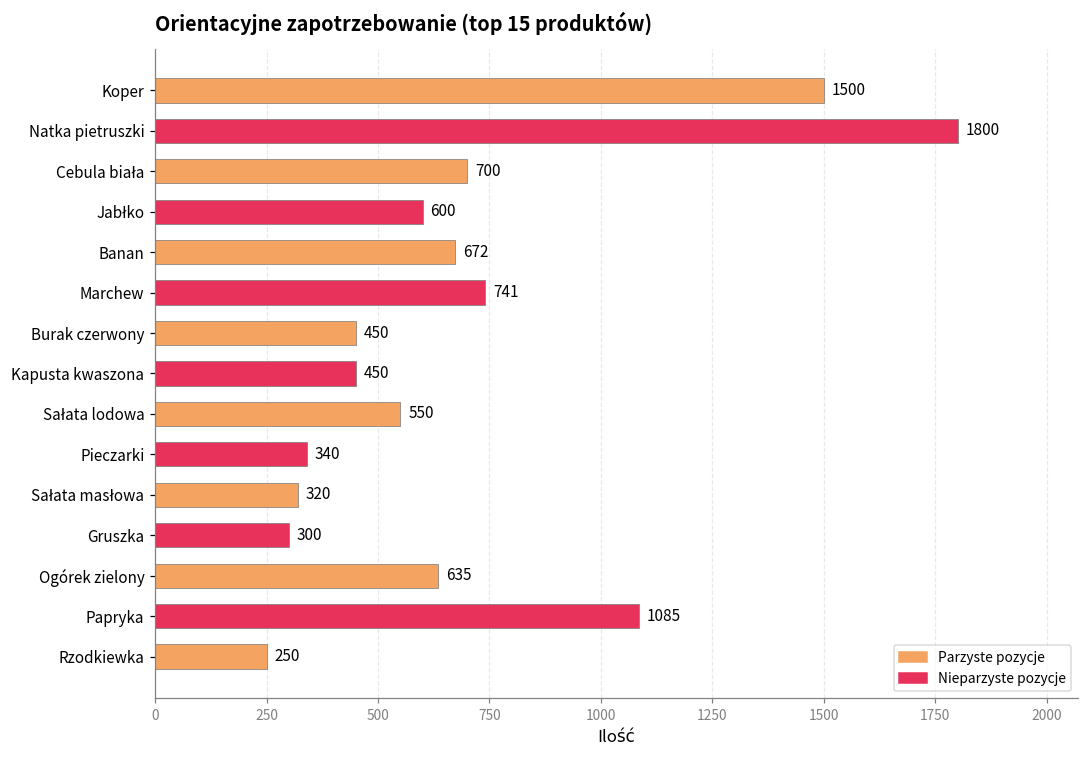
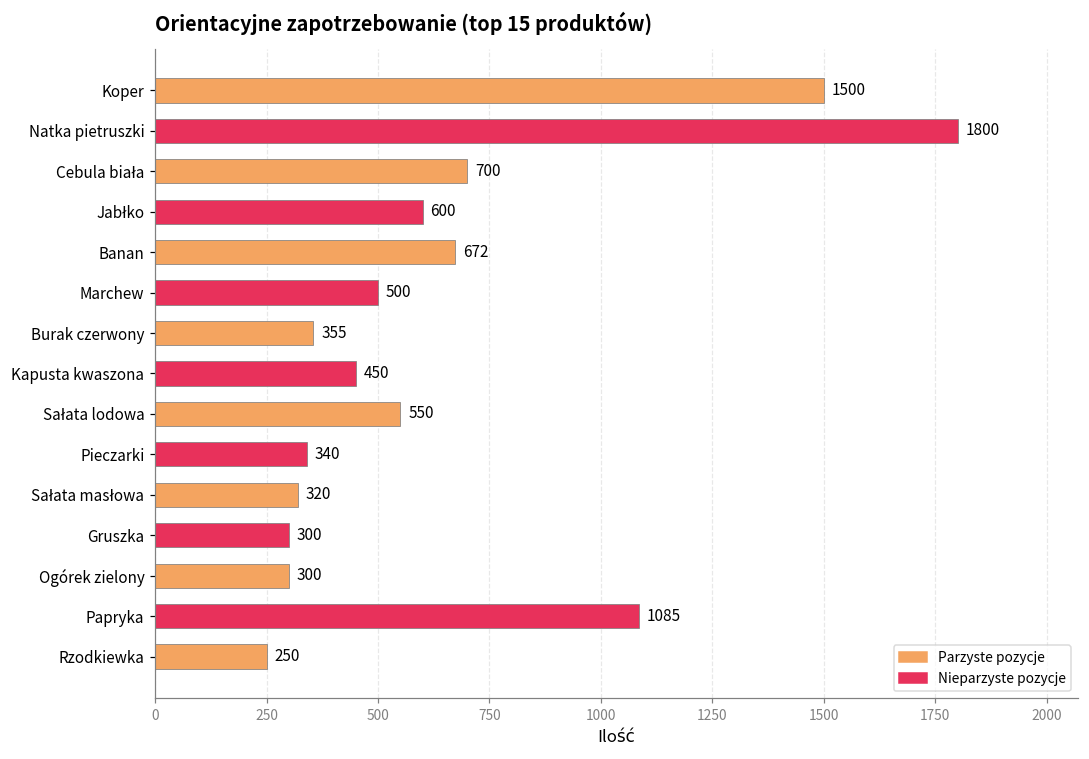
Marchew: 741 -> 500
Burak czerwony: 450 -> 355
Ogórek zielony: 635 -> 300
